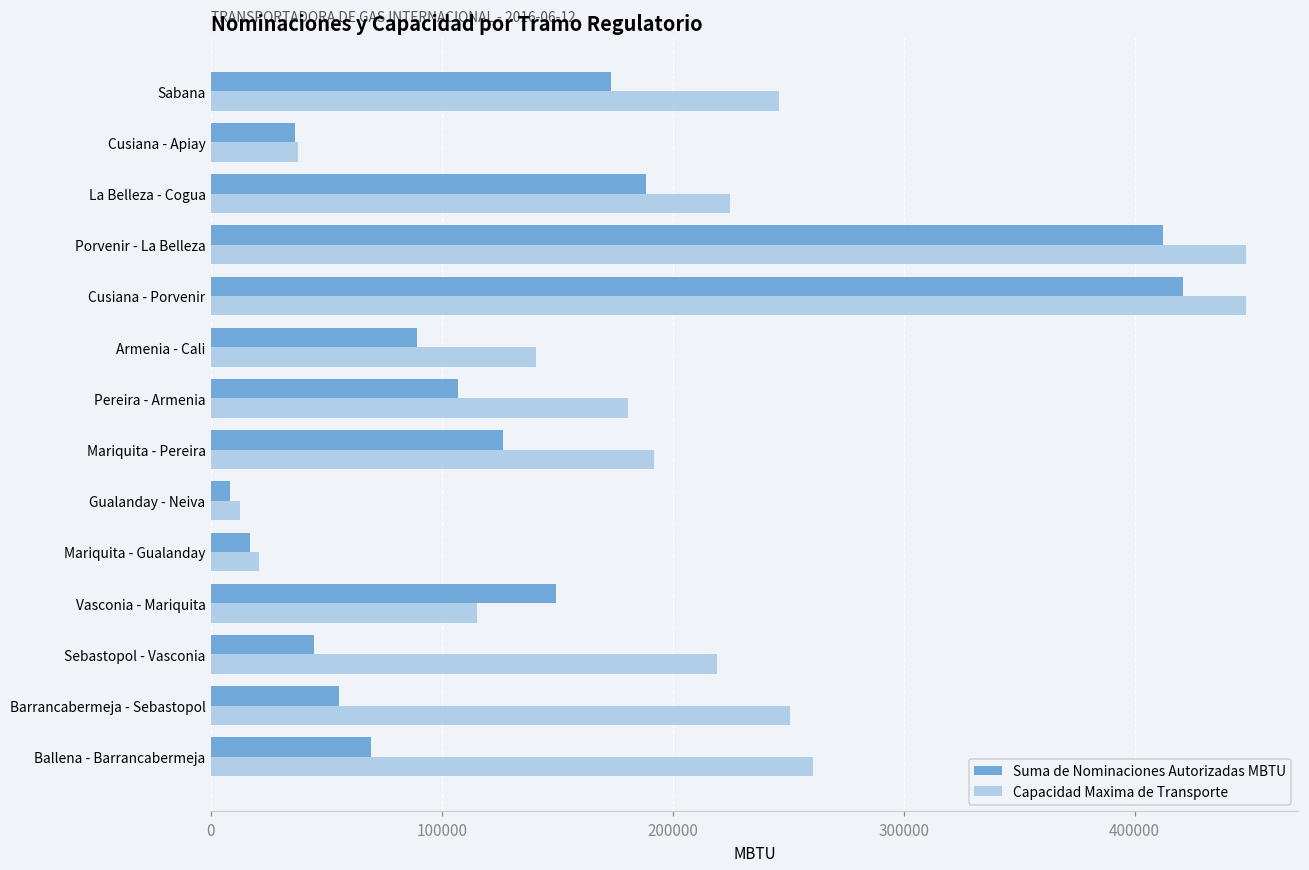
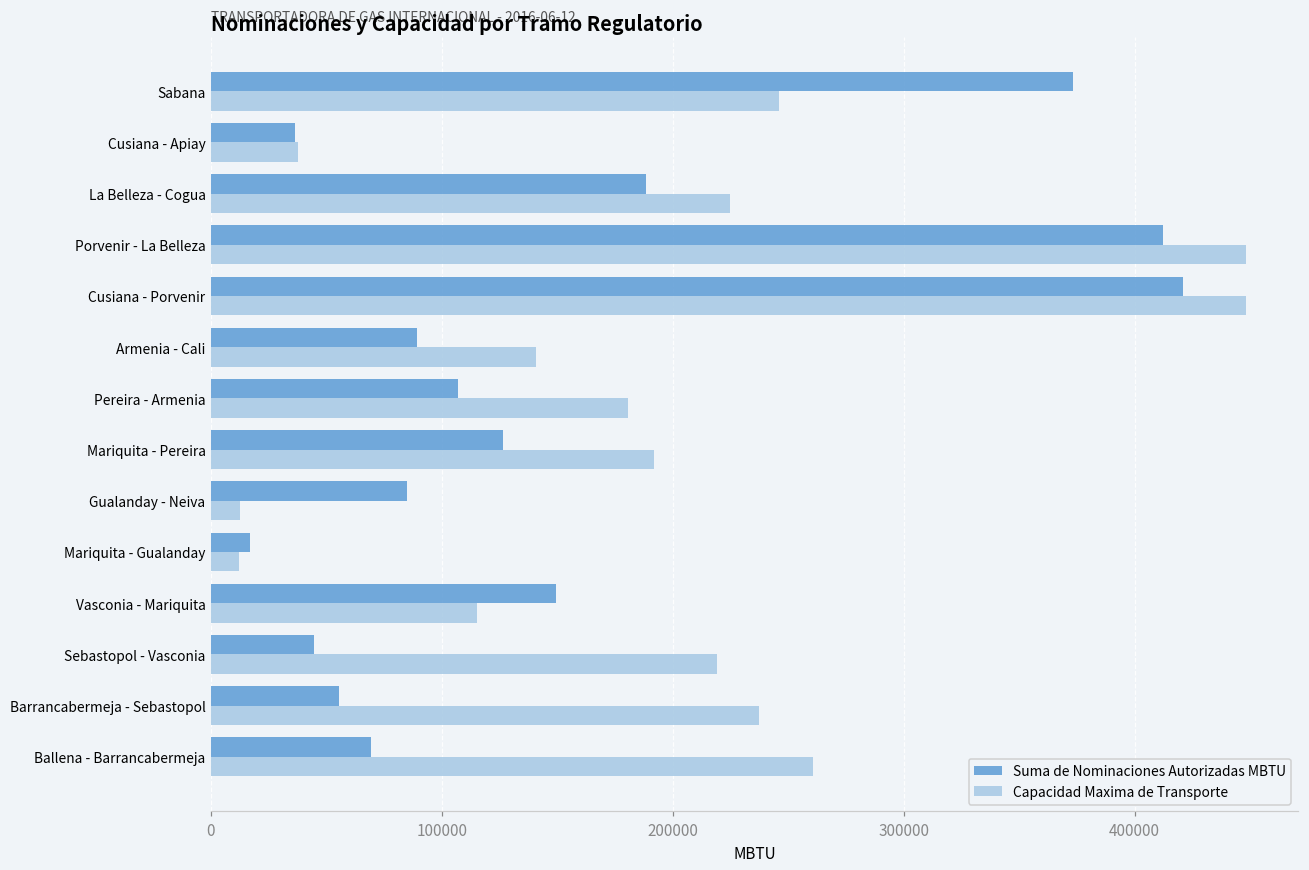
Suma de Nominaciones Autorizadas MBTU, Sabana: 173000 -> 373000
Suma de Nominaciones Autorizadas MBTU, Gualanday - Neiva: 8000 -> 85000
Capacidad Maxima de Transporte, Mariquita - Gualanday: 21000 -> 12000
Capacidad Maxima de Transporte, Barrancabermeja - Sebastopol: 251000 -> 237000
